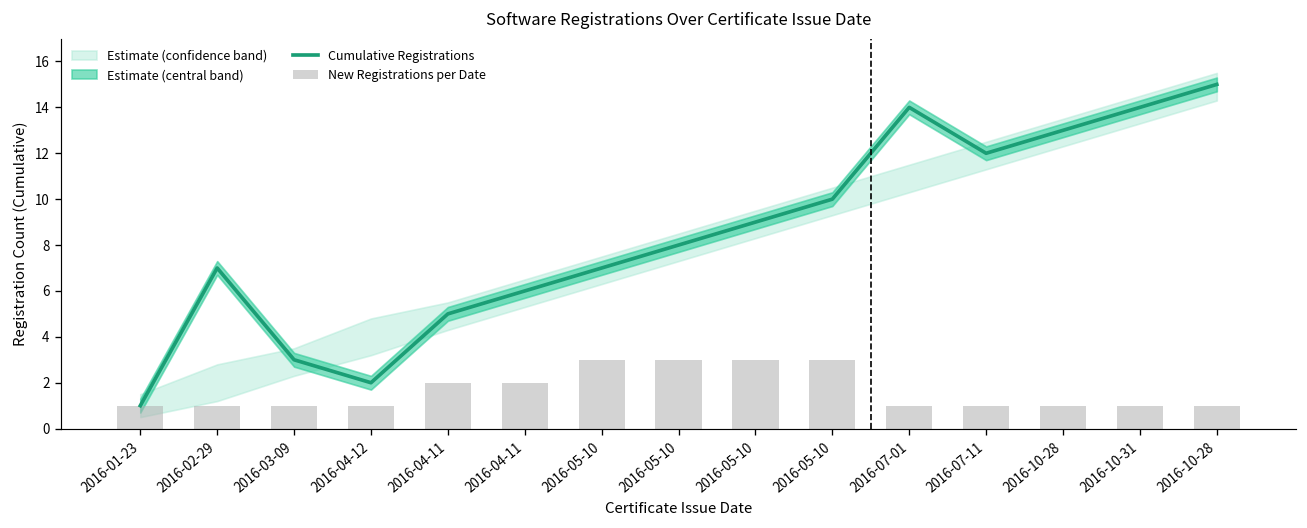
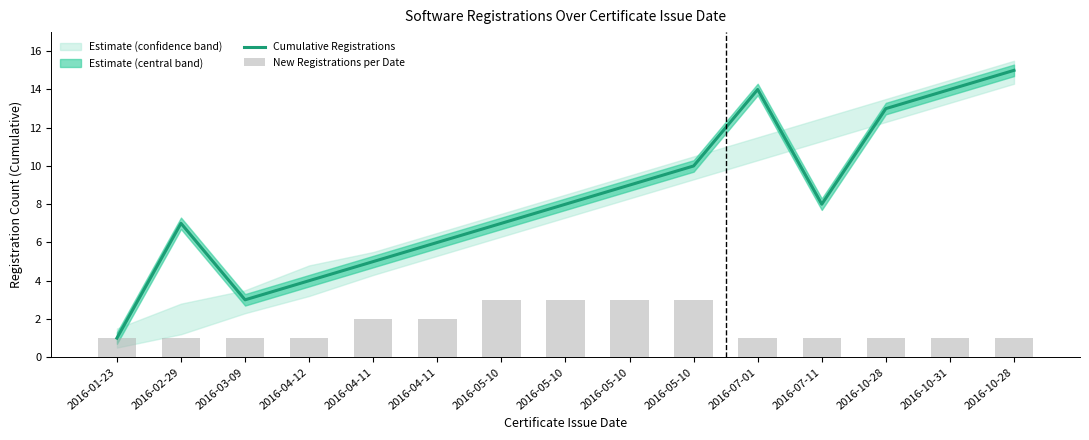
Cumulative Registrations, 2016-04-12: 2 -> 4
Cumulative Registrations, 2016-07-11: 12 -> 8
